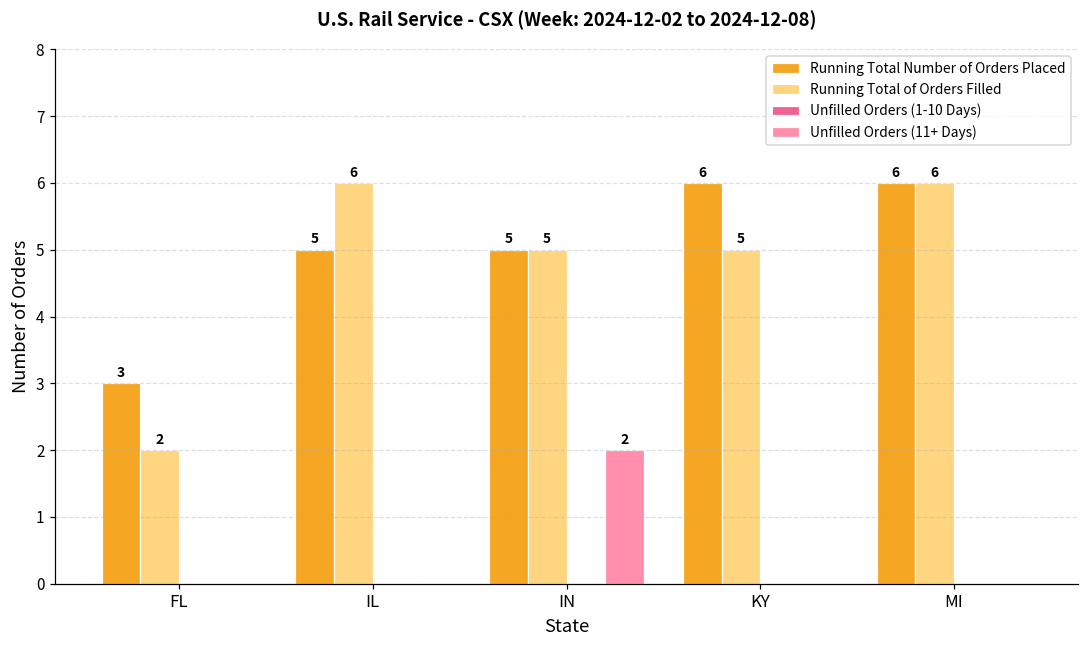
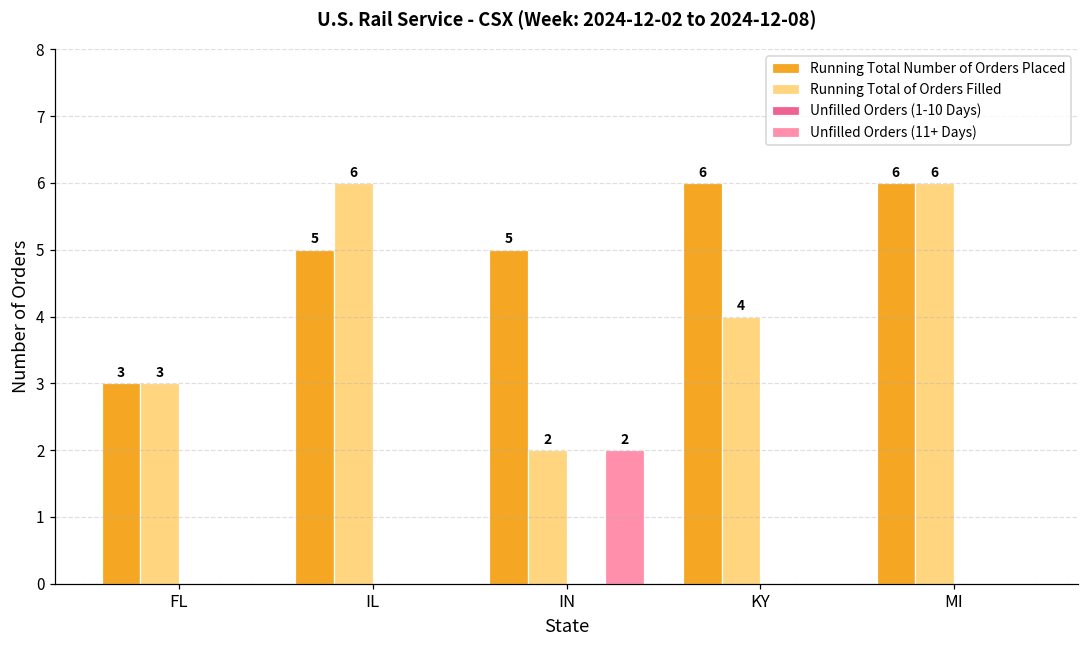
Running Total of Orders Filled, FL: 2 -> 3
Running Total of Orders Filled, IN: 5 -> 2
Running Total of Orders Filled, KY: 5 -> 4
